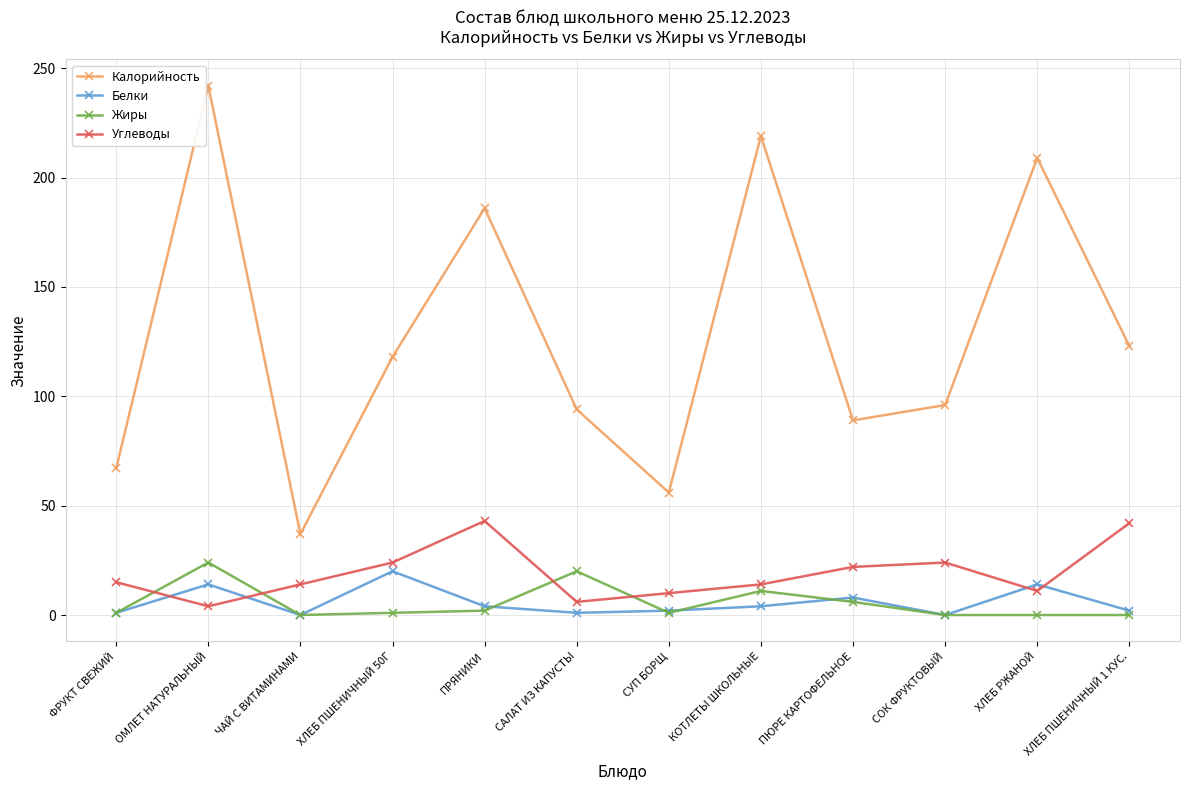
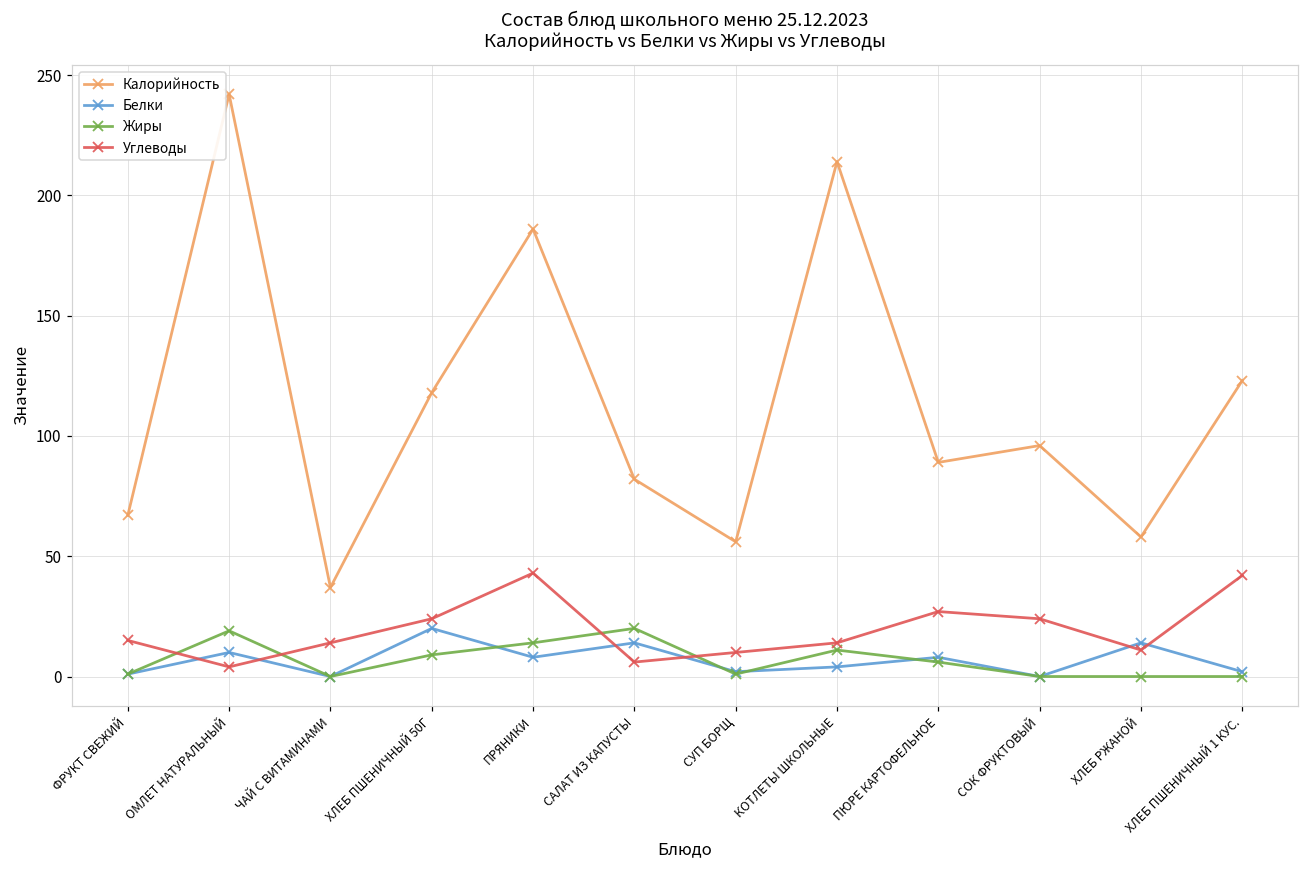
Белки, ОМЛЕТ НАТУРАЛЬНЫЙ: 14 -> 10
Жиры, ОМЛЕТ НАТУРАЛЬНЫЙ: 24 -> 19
Жиры, ХЛЕБ ПШЕНИЧНЫЙ 50Г: 1 -> 9
Белки, ПРЯНИКИ: 4 -> 8
Жиры, ПРЯНИКИ: 2 -> 14
Калорийность, САЛАТ ИЗ КАПУСТЫ: 94 -> 82
Белки, САЛАТ ИЗ КАПУСТЫ: 1 -> 14
Калорийность, КОТЛЕТЫ ШКОЛЬНЫЕ: 219 -> 214
Углеводы, ПЮРЕ КАРТОФЕЛЬНОЕ: 22 -> 27
Калорийность, ХЛЕБ РЖАНОЙ: 209 -> 58
